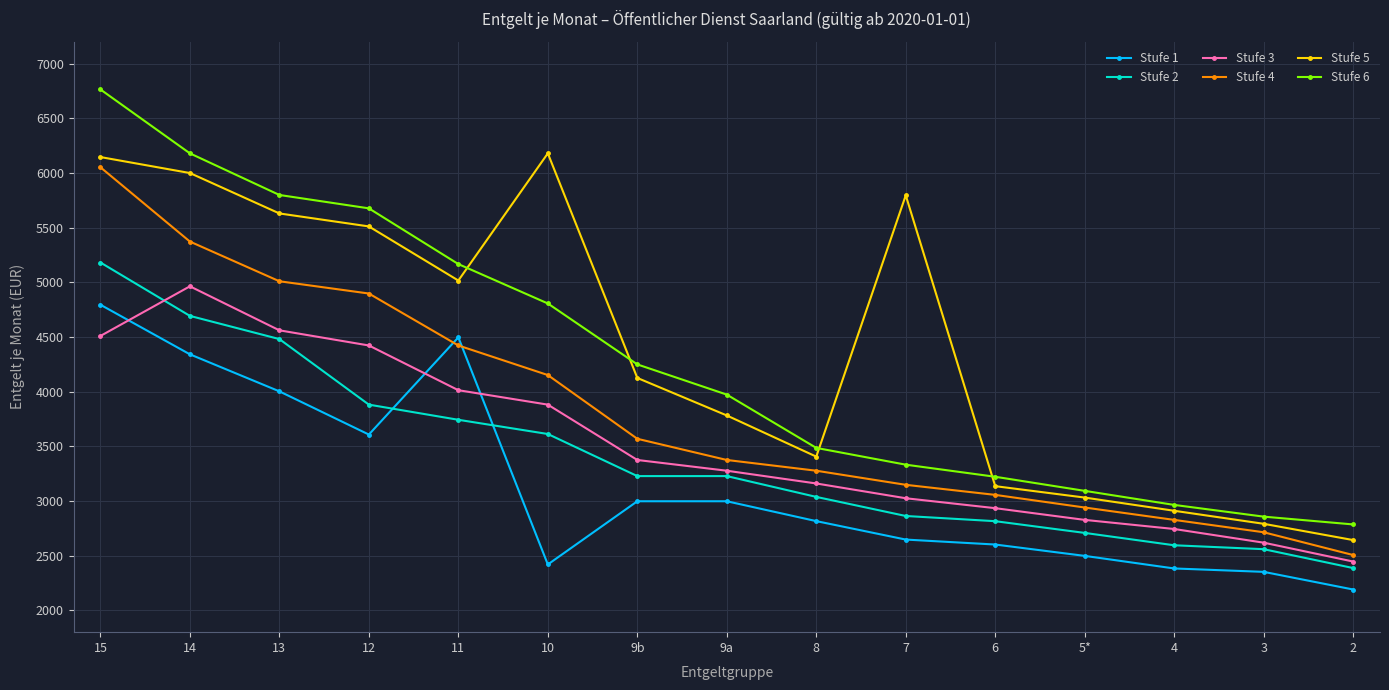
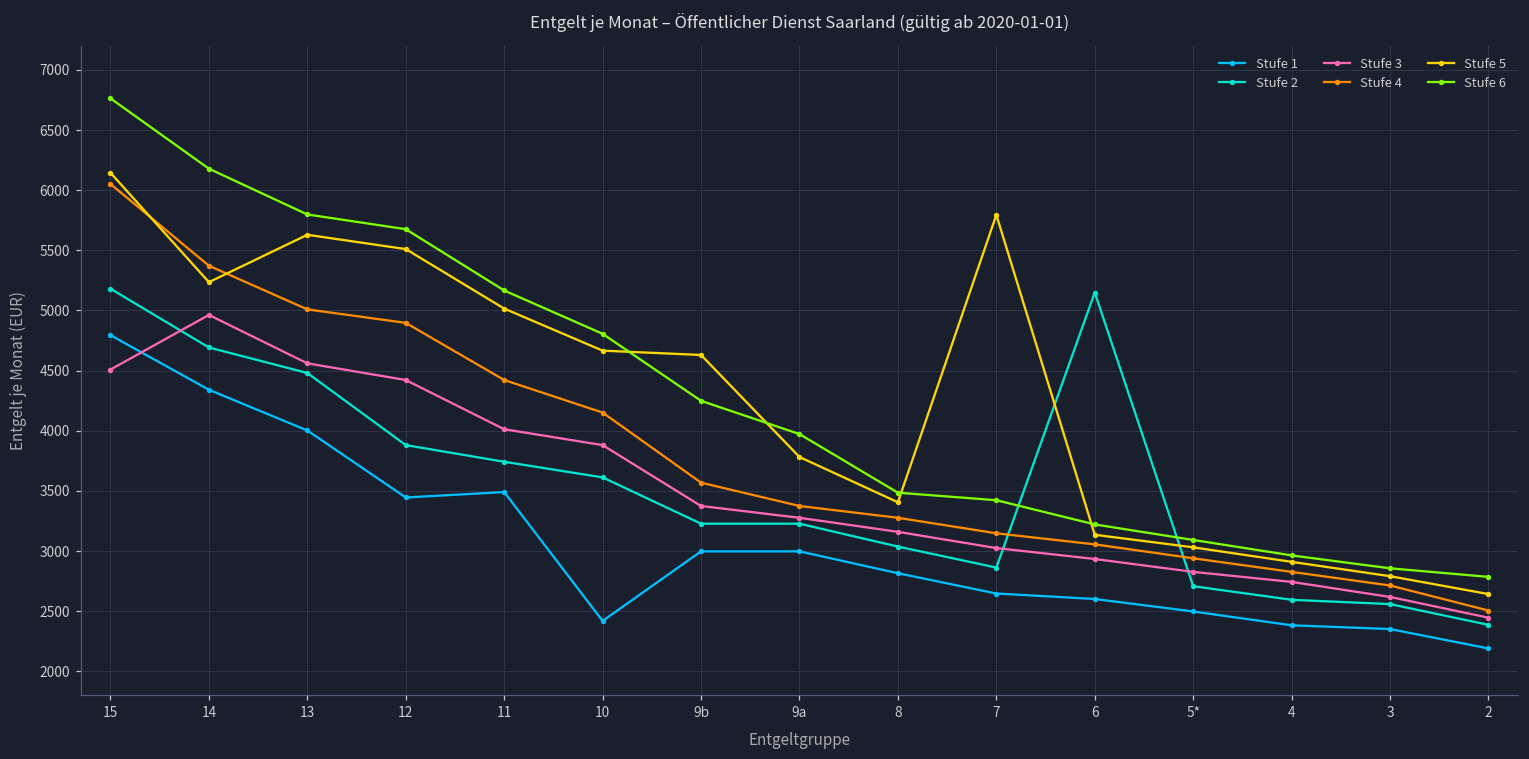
Stufe 5, 14: 6000 -> 5240
Stufe 1, 12: 3610 -> 3450
Stufe 1, 11: 4500 -> 3490
Stufe 5, 10: 6180 -> 4670
Stufe 5, 9b: 4120 -> 4630
Stufe 6, 7: 3330 -> 3420
Stufe 2, 6: 2810 -> 5150
